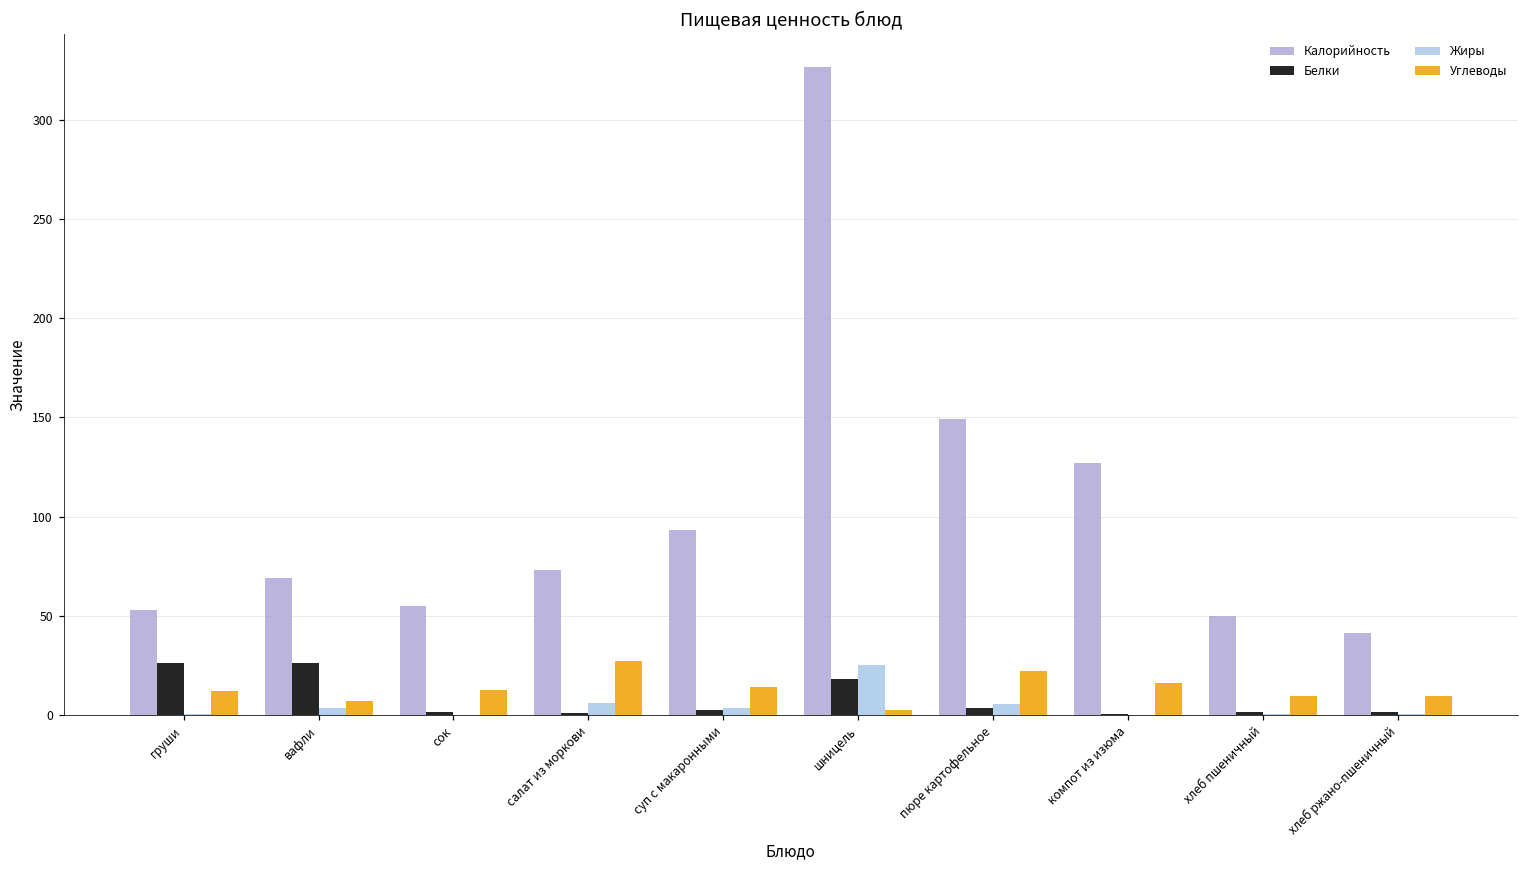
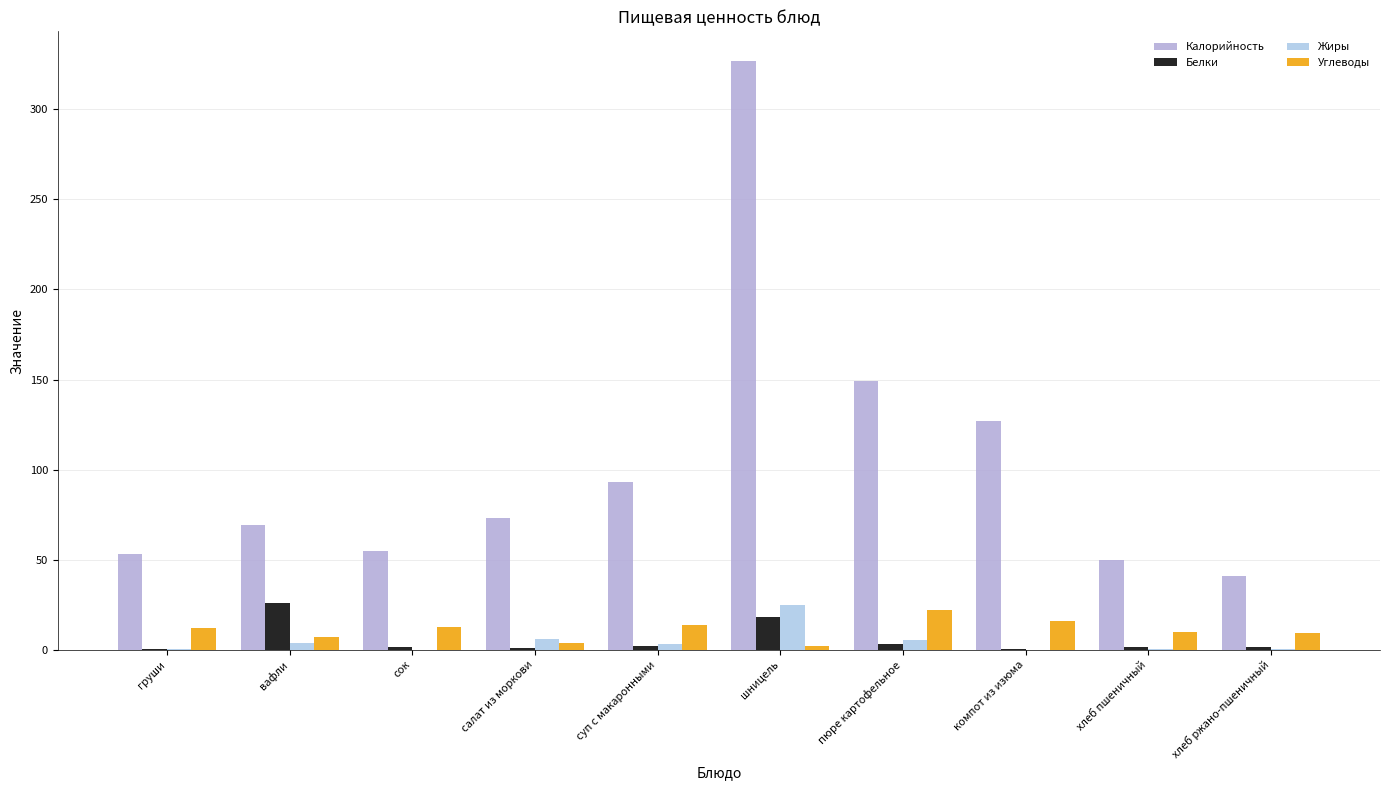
Белки, груши: 26 -> 1
Углеводы, салат из моркови: 27 -> 4
